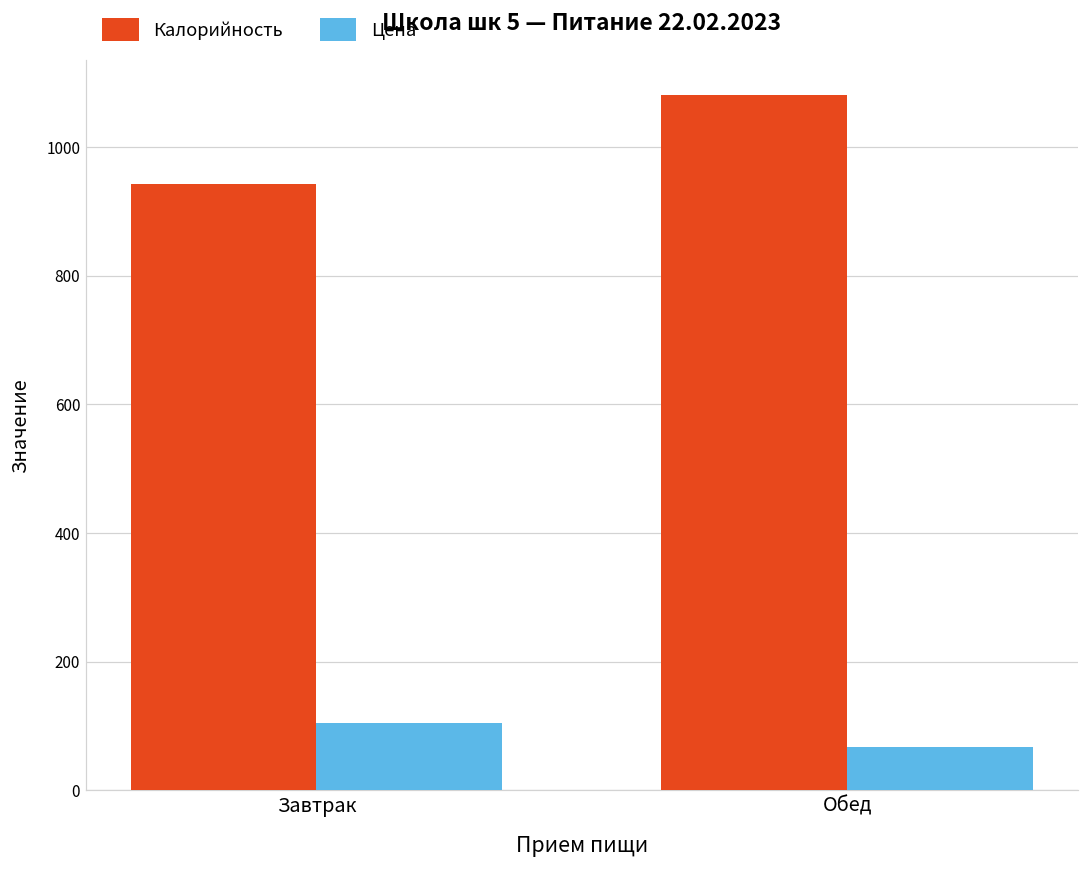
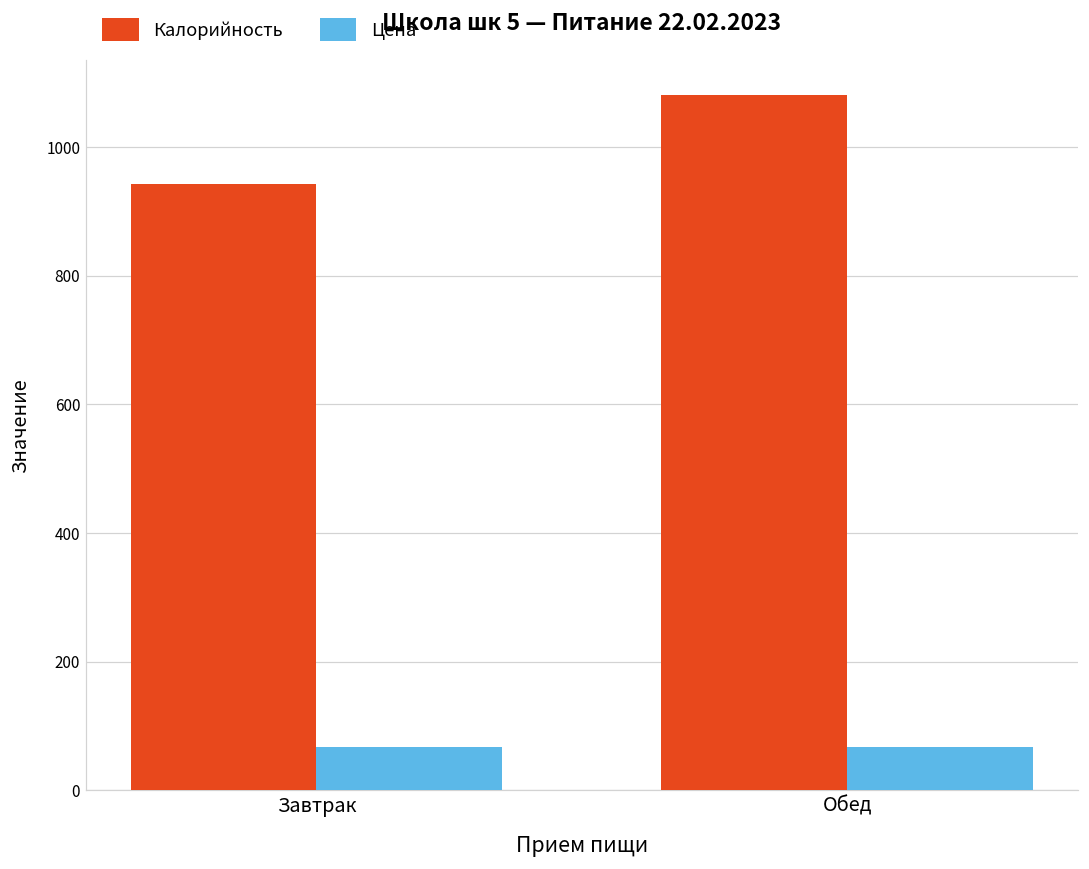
Цена, Завтрак: 110 -> 70
